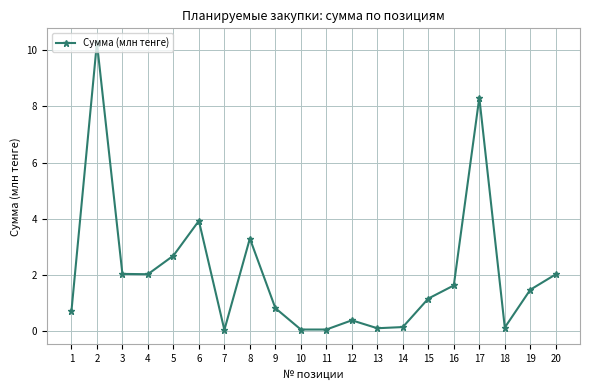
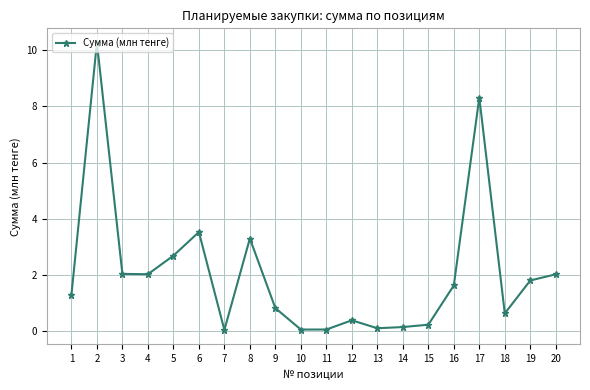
1: 0.7 -> 1.3
6: 3.9 -> 3.5
15: 1.2 -> 0.2
18: 0.1 -> 0.6
19: 1.5 -> 1.8
